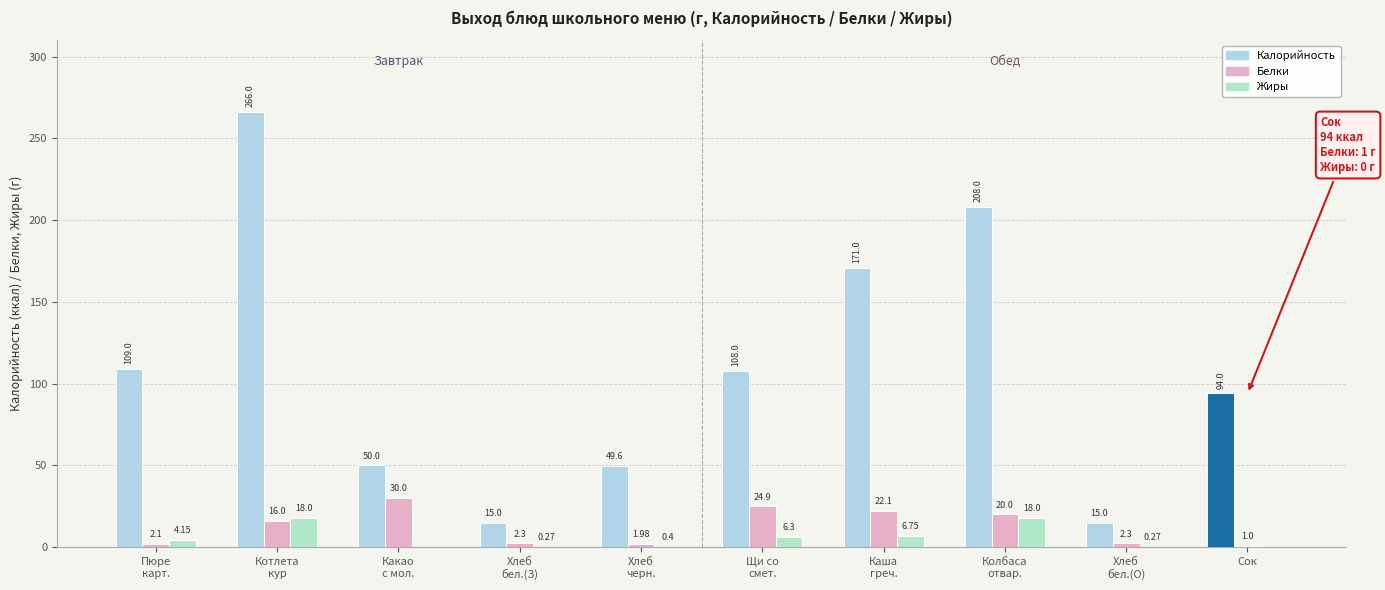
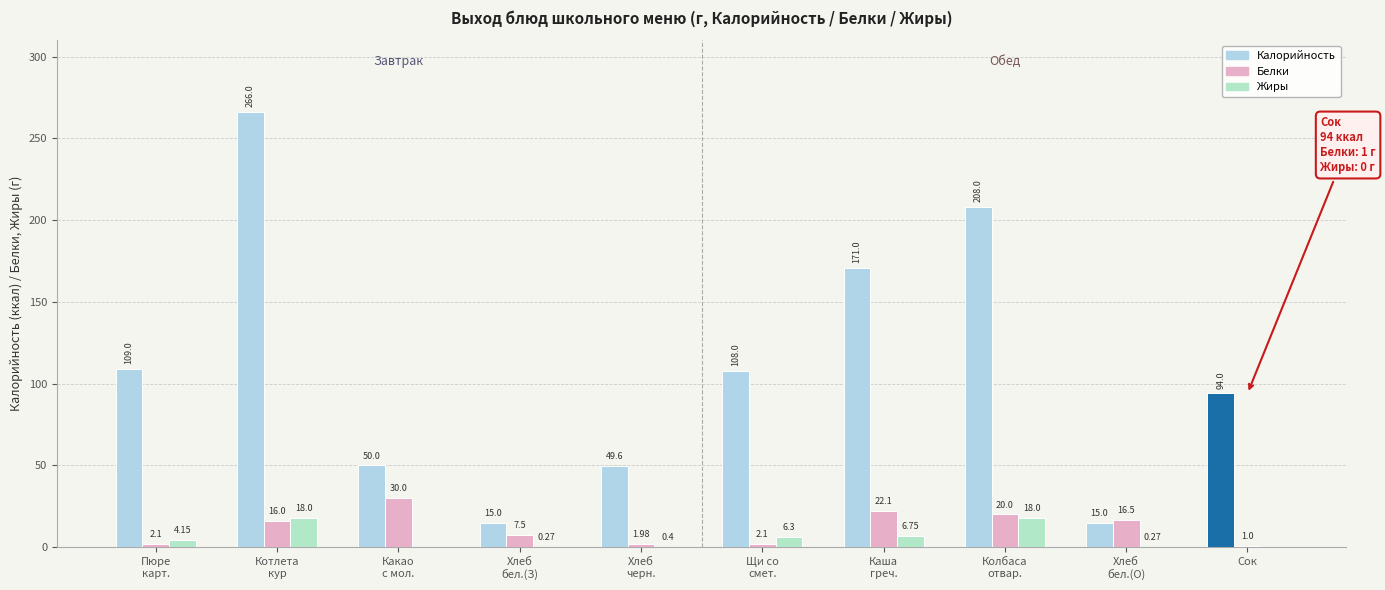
Белки, Хлеб бел.(З): 2.3 -> 7.5
Белки, Щи со смет.: 24.9 -> 2.1
Белки, Хлеб бел.(О): 2.3 -> 16.5
